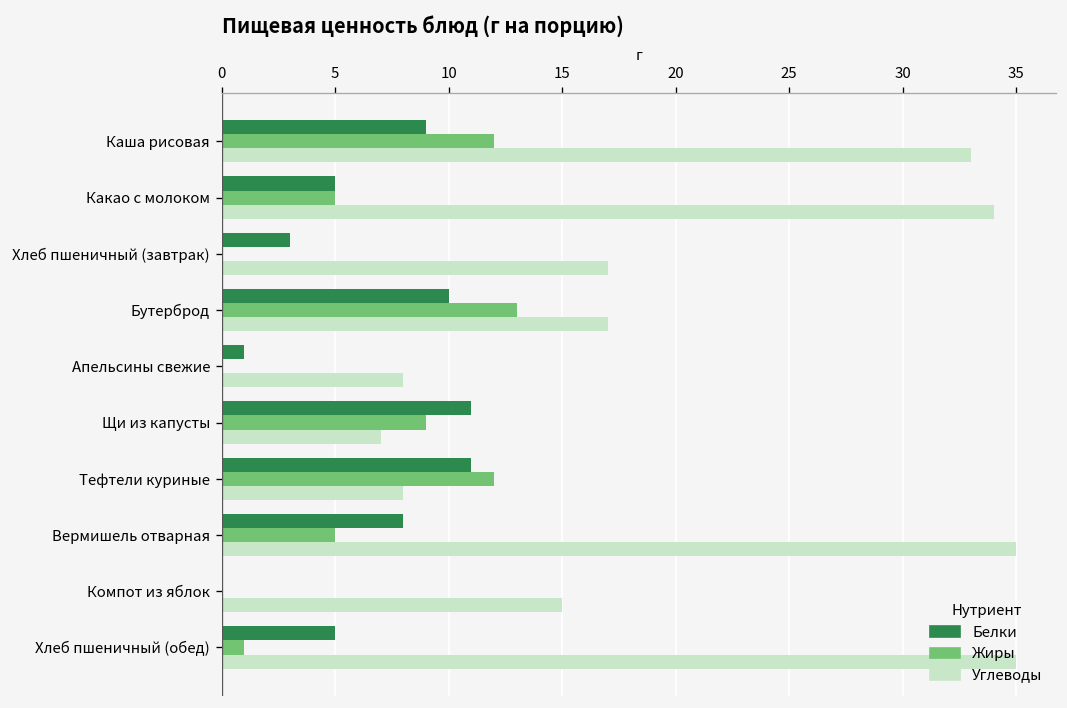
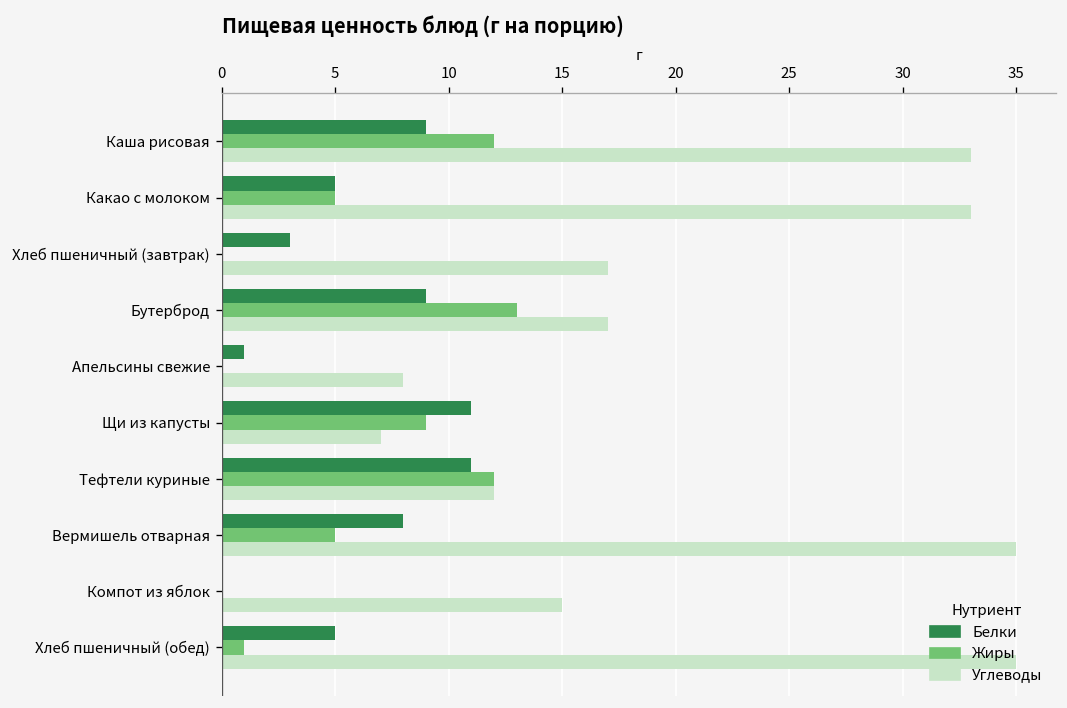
Углеводы, Какао с молоком: 34 -> 33
Белки, Бутерброд: 10 -> 9
Углеводы, Тефтели куриные: 8 -> 12
